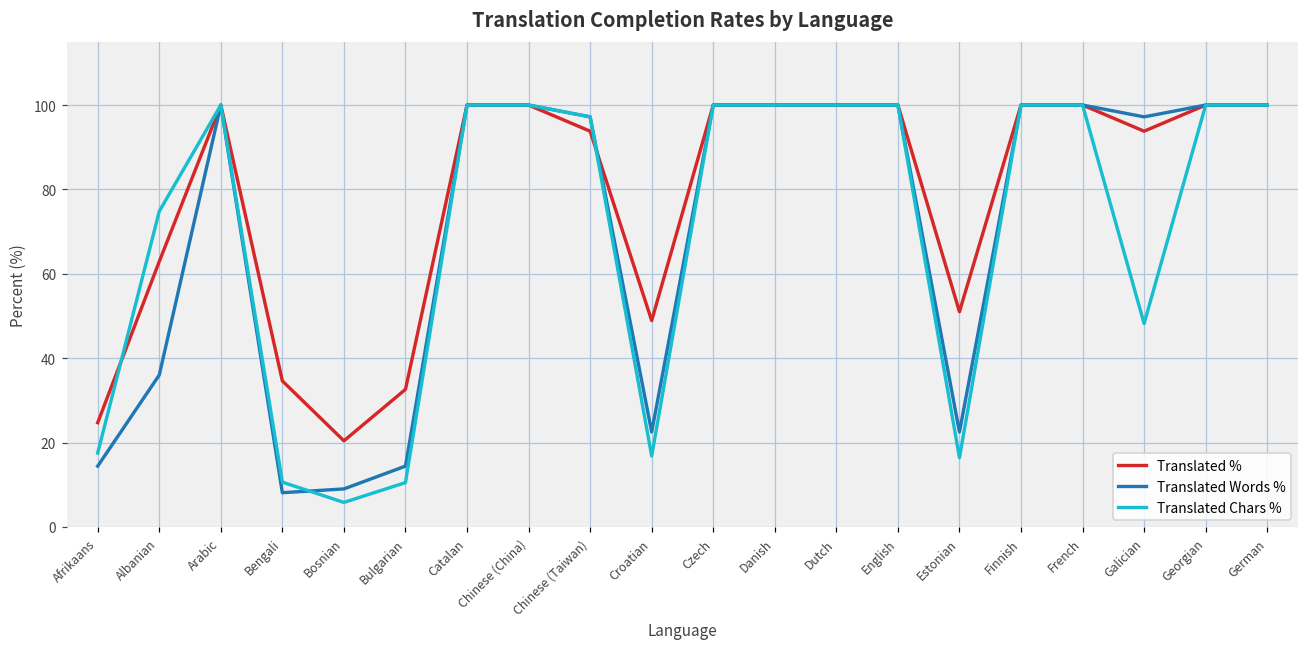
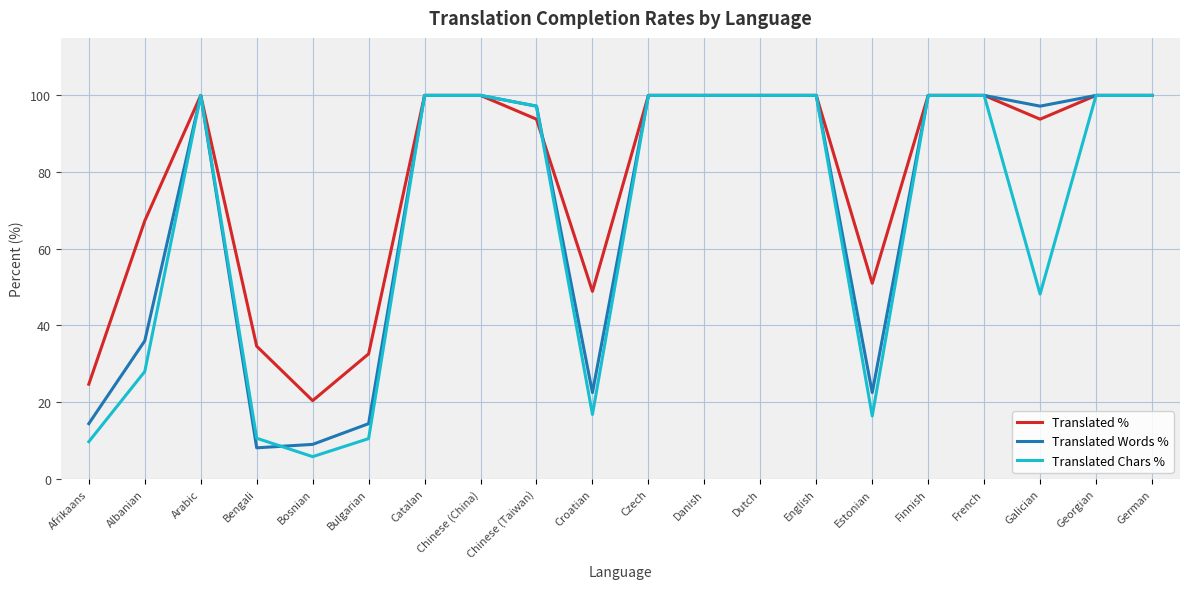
Translated Chars %, Afrikaans: 18 -> 10
Translated %, Albanian: 63 -> 67
Translated Chars %, Albanian: 75 -> 28
